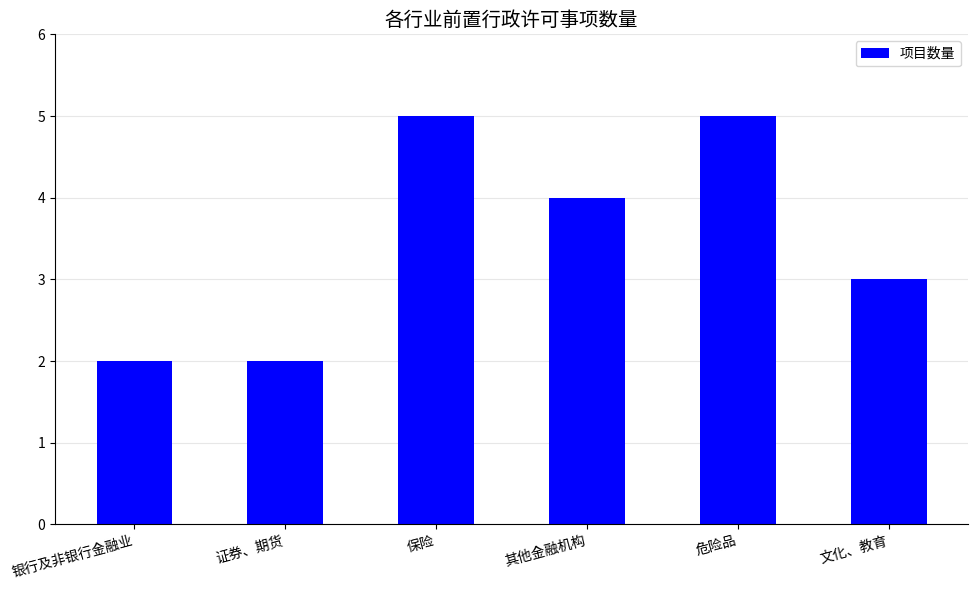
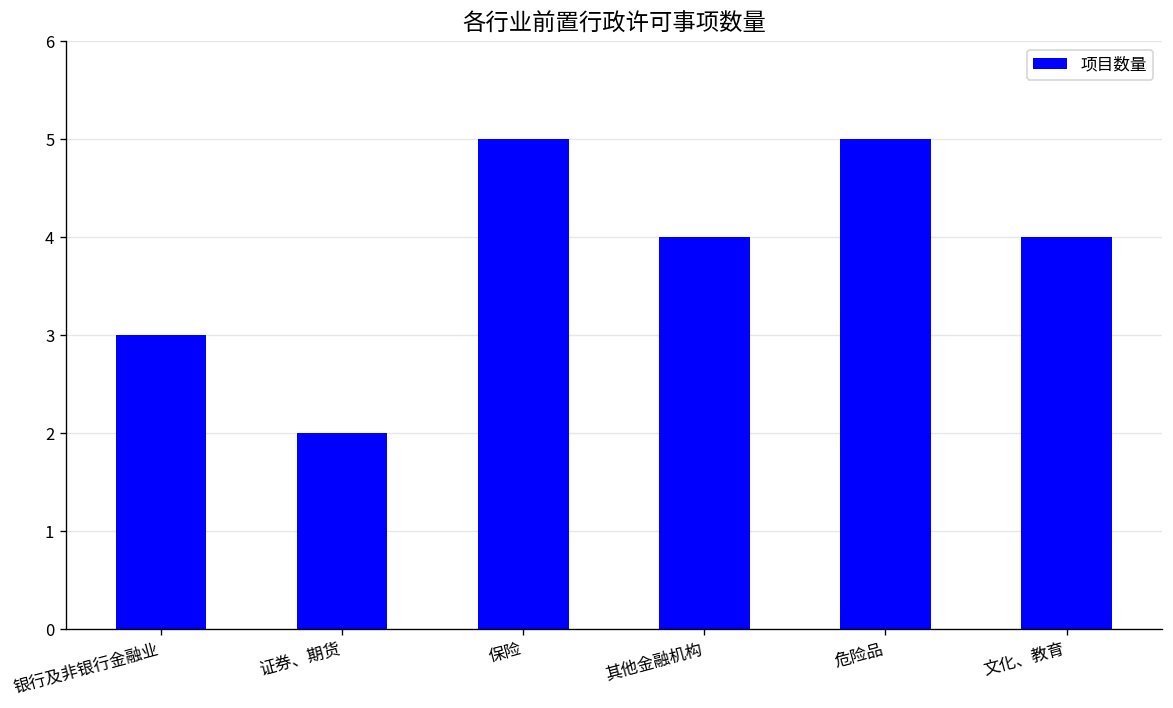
银行及非银行金融业: 2 -> 3
文化、教育: 3 -> 4
